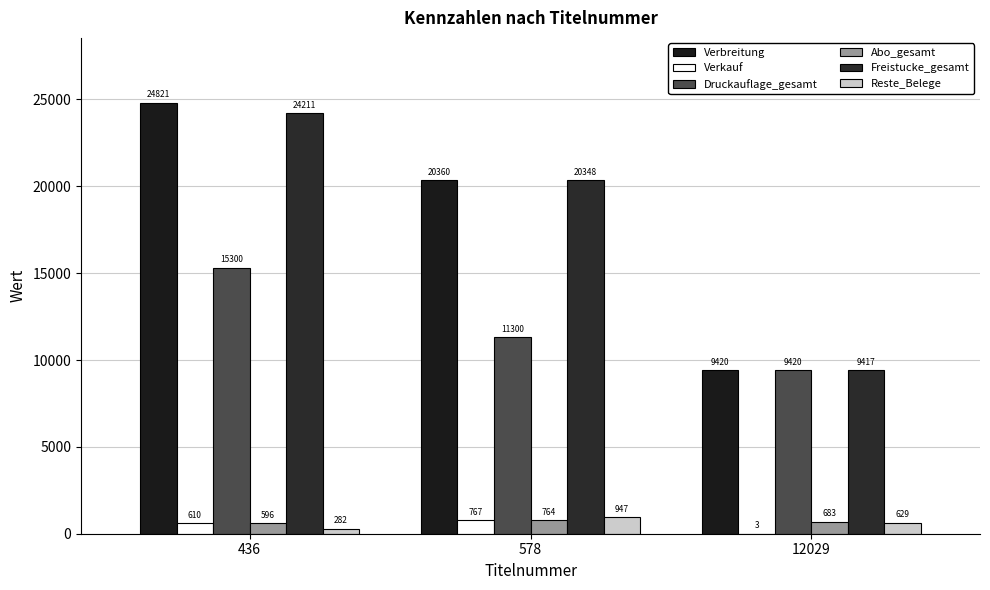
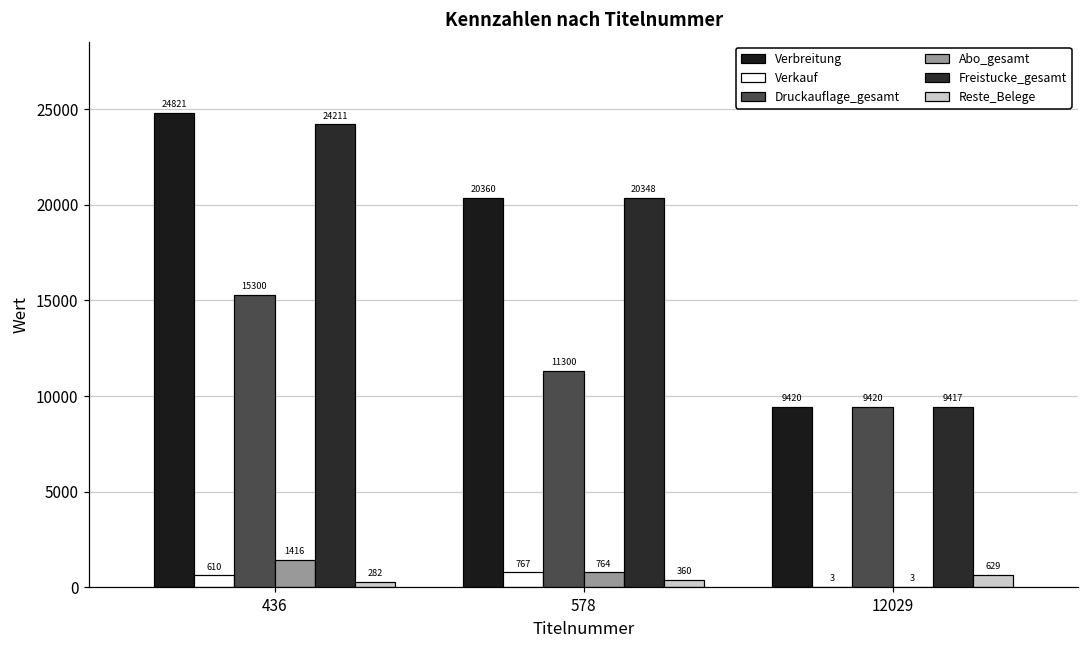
Abo_gesamt, 436: 596 -> 1416
Reste_Belege, 578: 947 -> 360
Abo_gesamt, 12029: 683 -> 3
